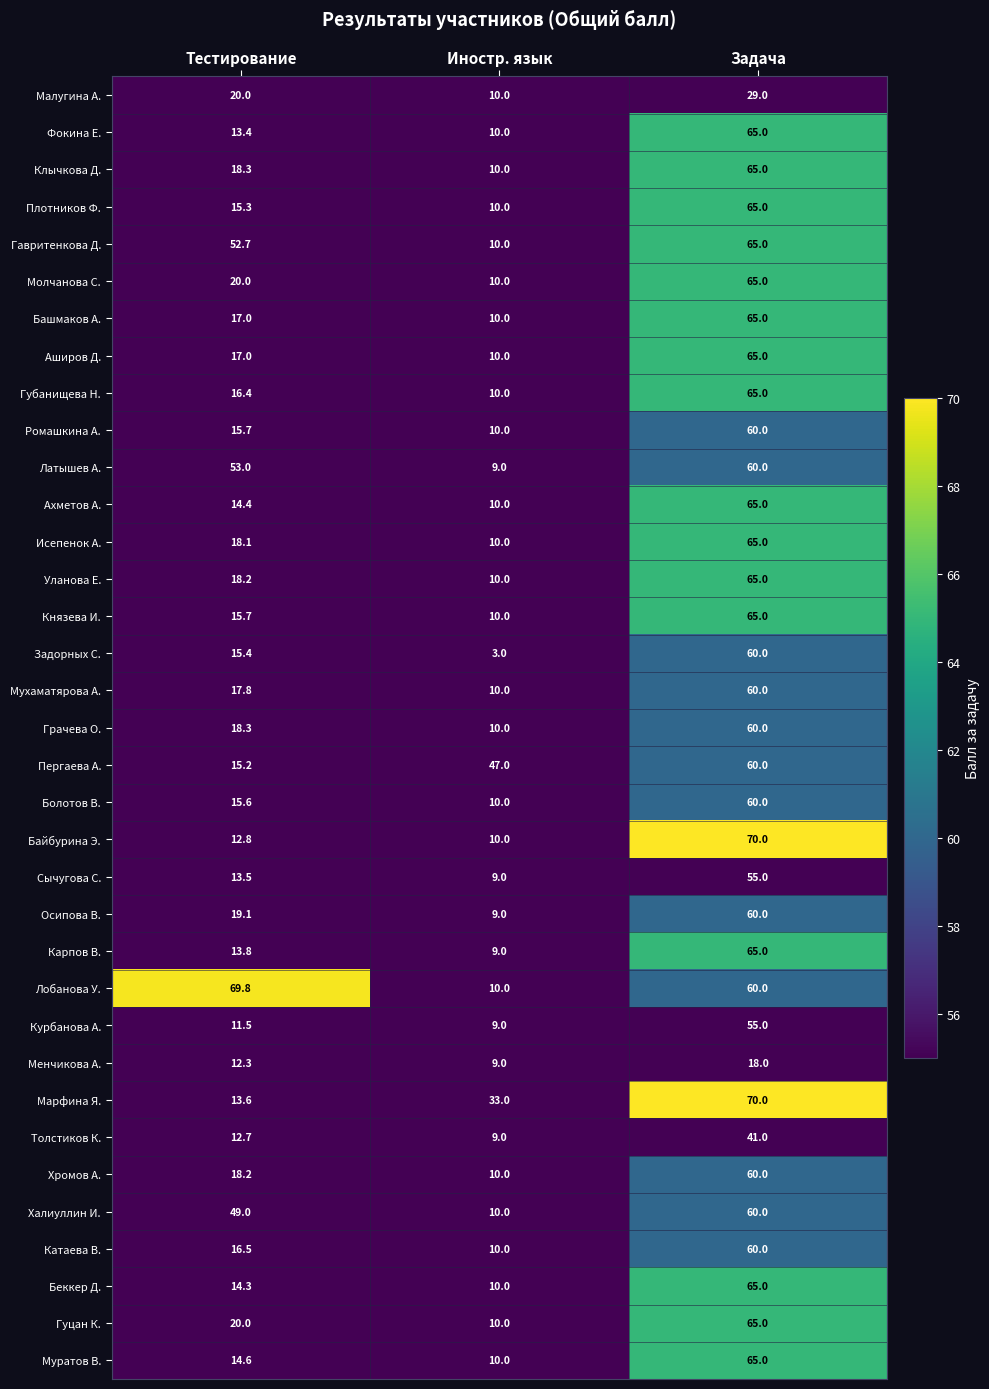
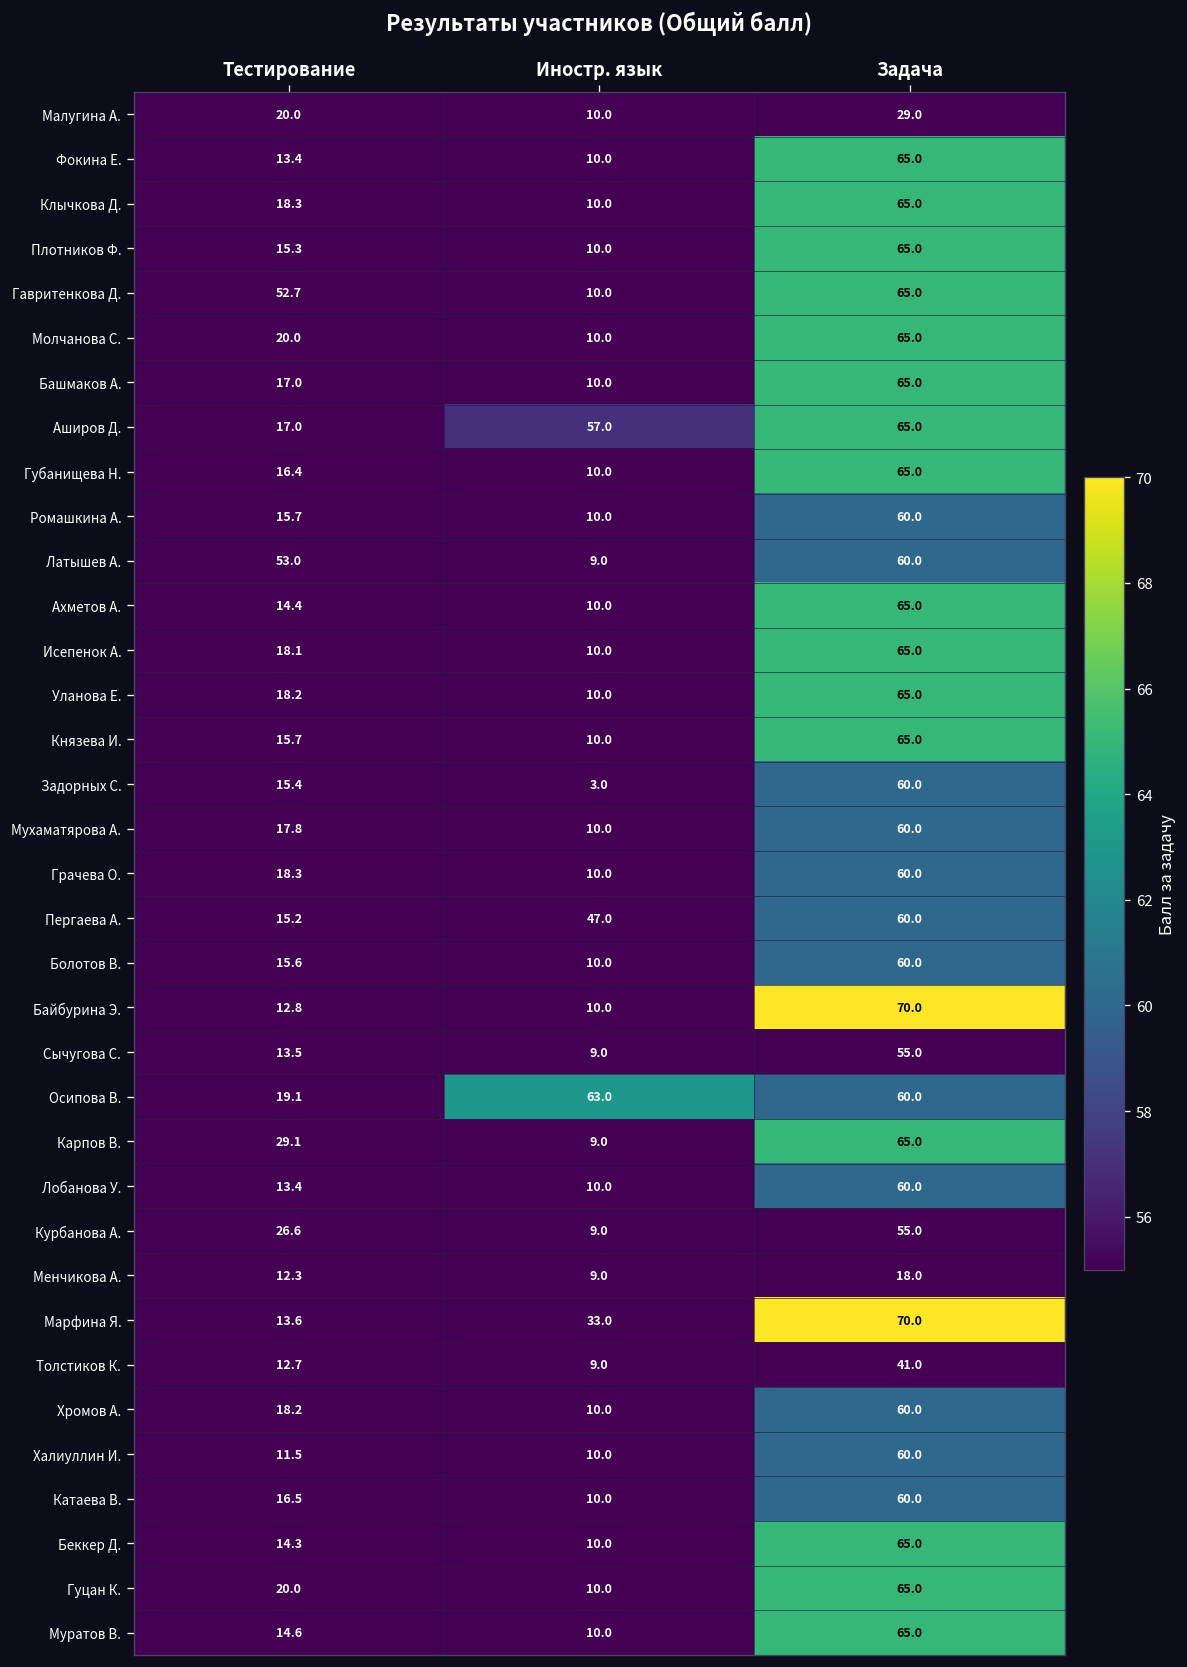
Аширов Д., Иностр. язык: 10.0 -> 57.0
Осипова В., Иностр. язык: 9.0 -> 63.0
Карпов В., Тестирование: 13.8 -> 29.1
Лобанова У., Тестирование: 69.8 -> 13.4
Курбанова А., Тестирование: 11.5 -> 26.6
Халиуллин И., Тестирование: 49.0 -> 11.5
